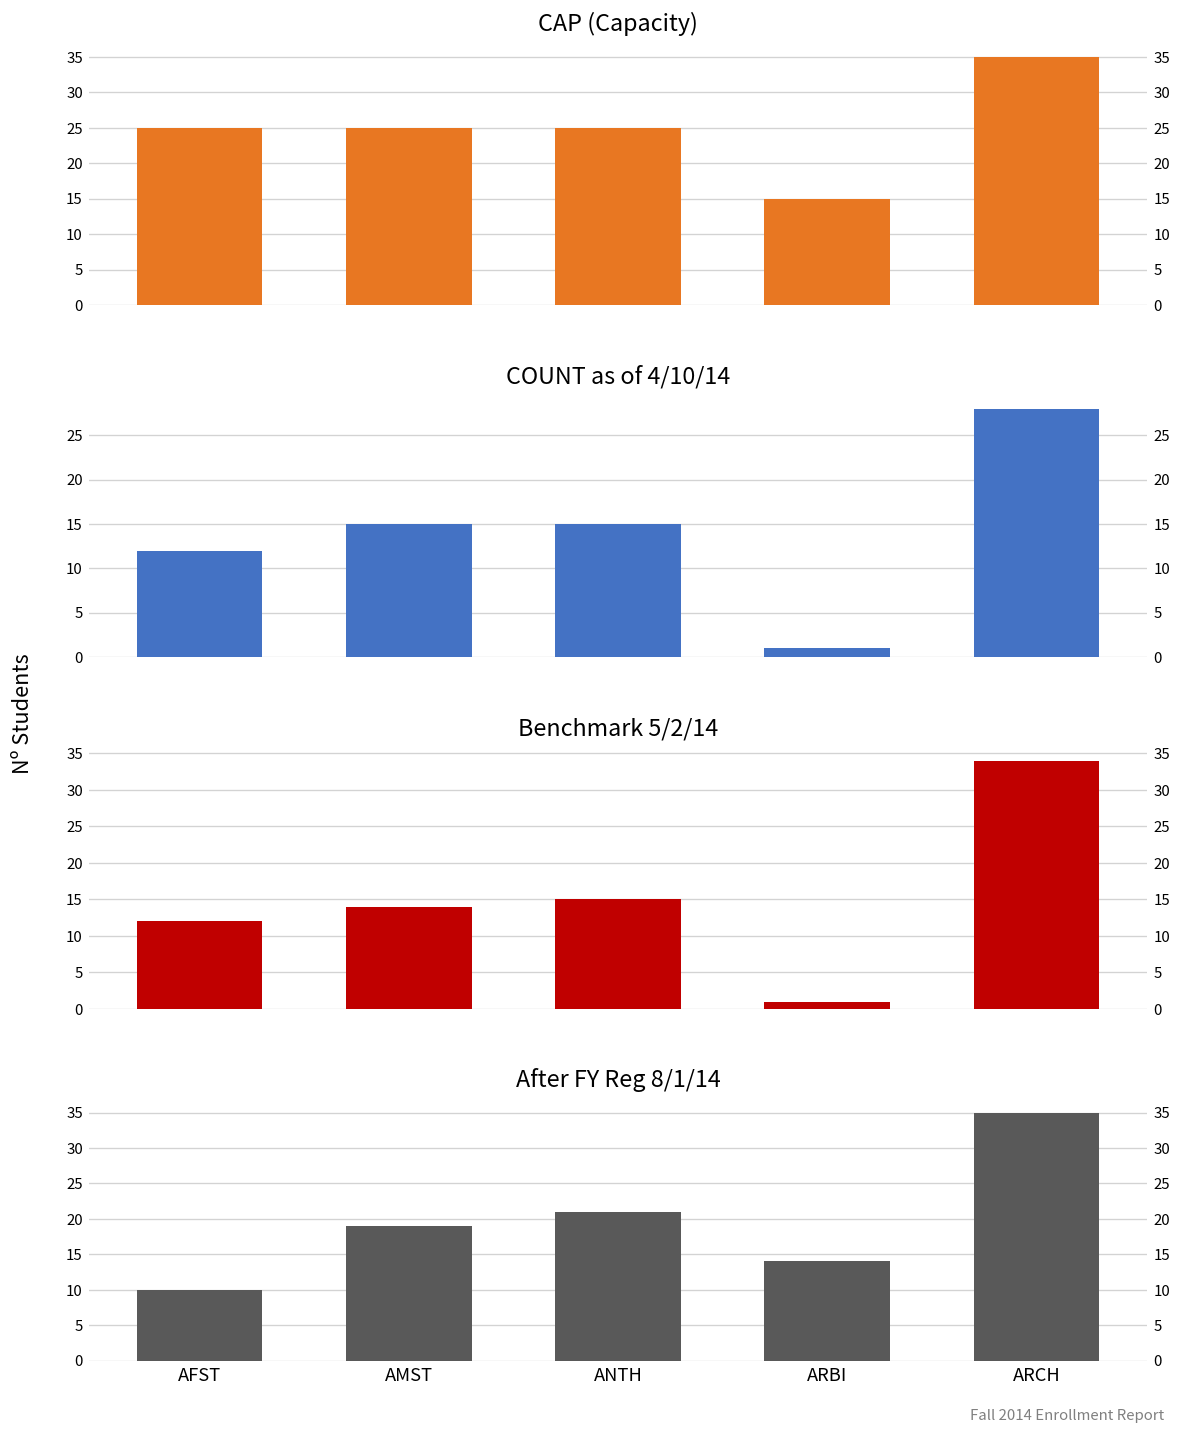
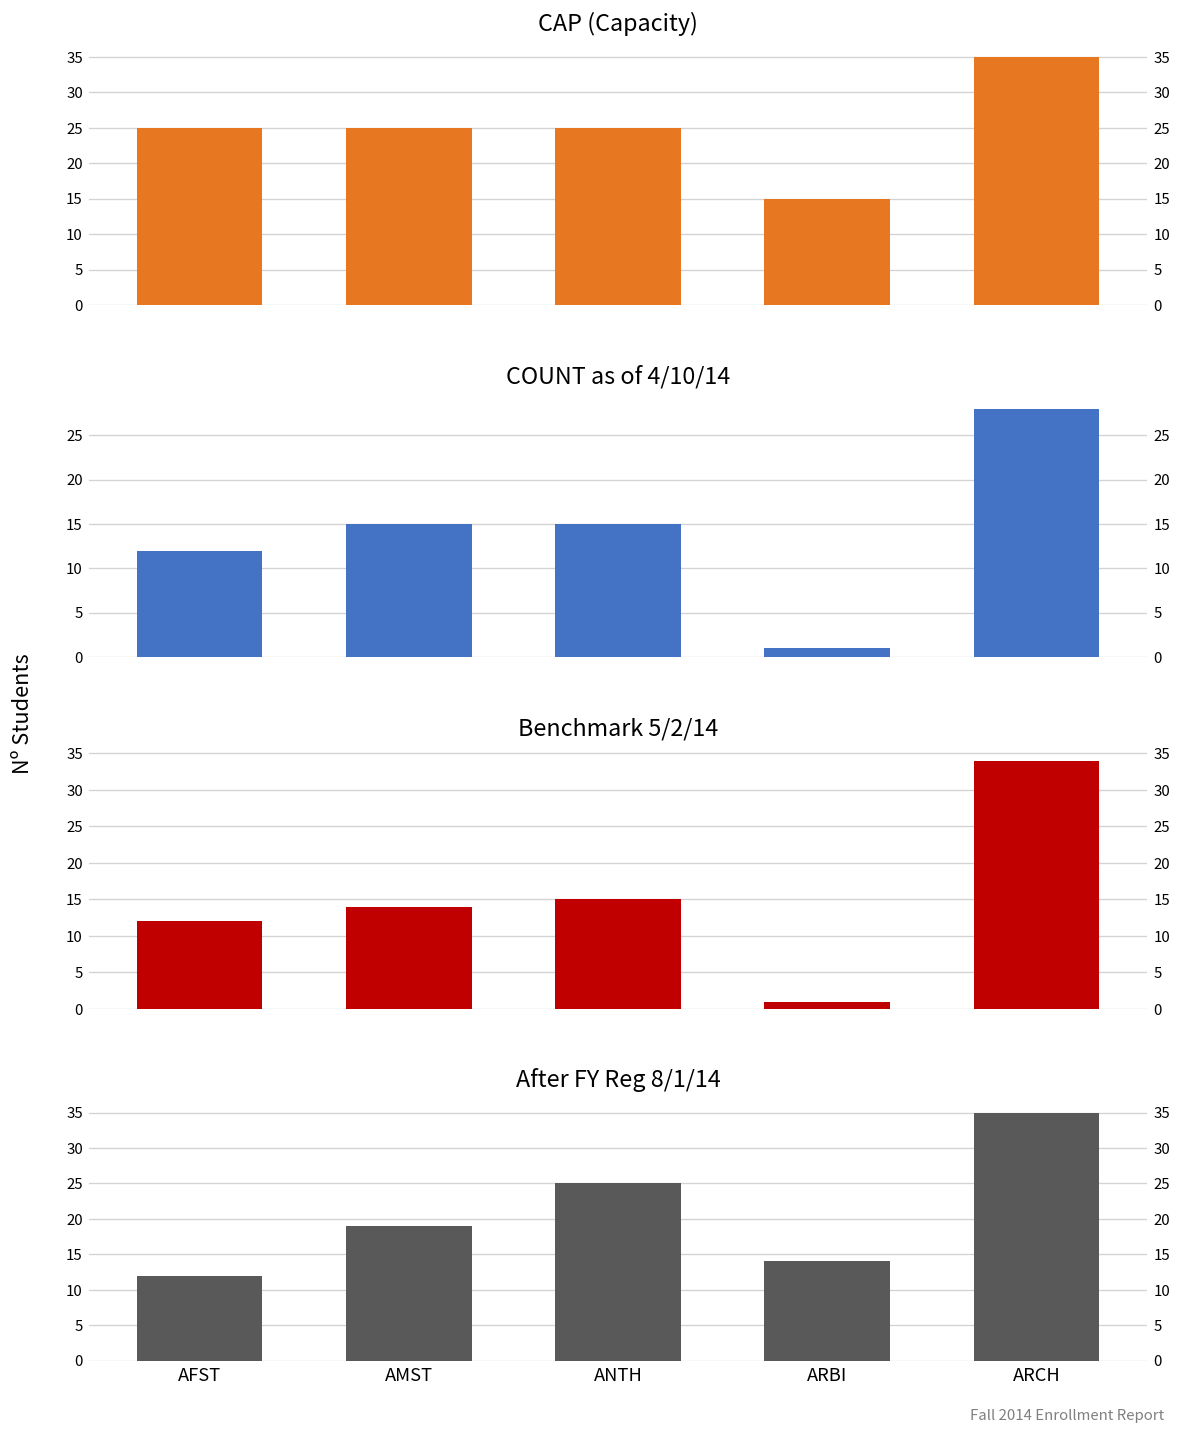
After FY Reg 8/1/14, AFST: 10 -> 12
After FY Reg 8/1/14, ANTH: 21 -> 25
